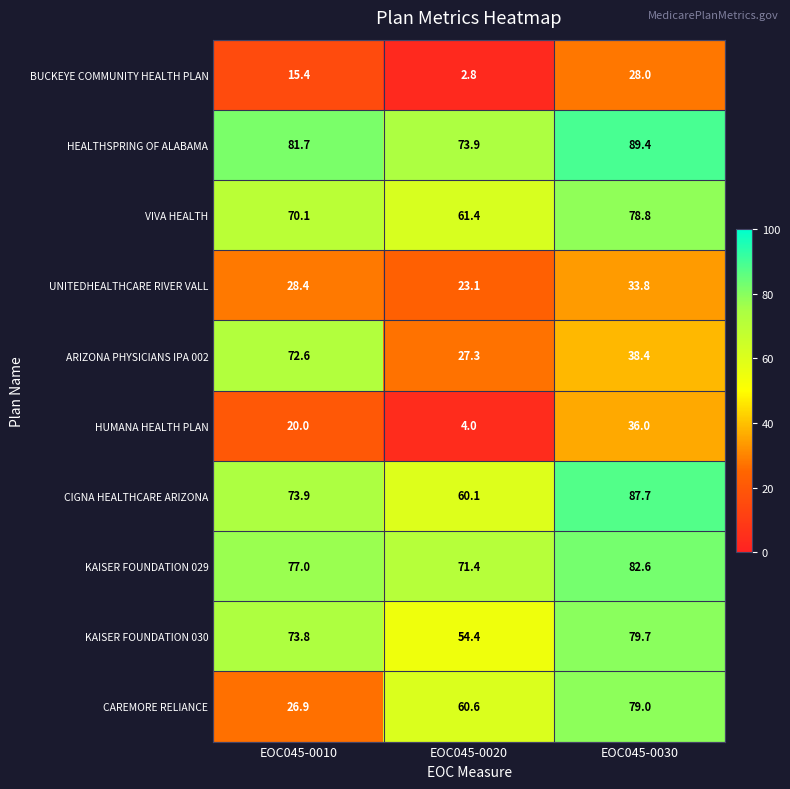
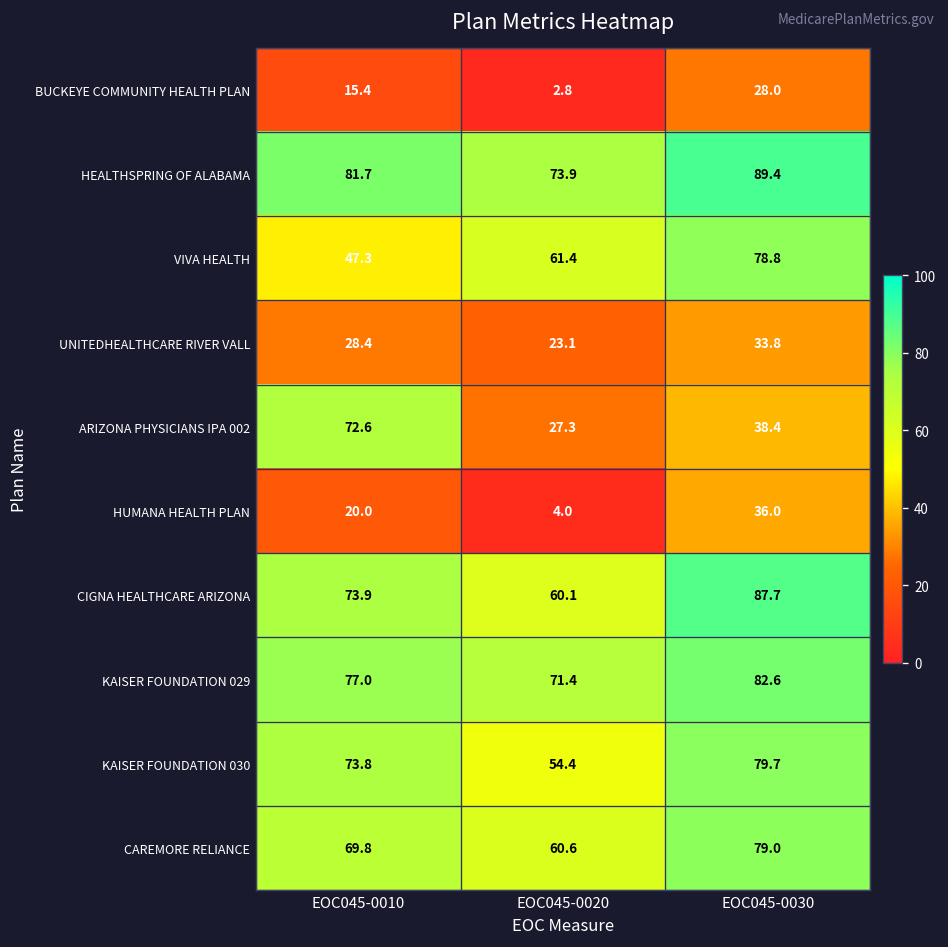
VIVA HEALTH, EOC045-0010: 70.1 -> 47.3
CAREMORE RELIANCE, EOC045-0010: 26.9 -> 69.8
